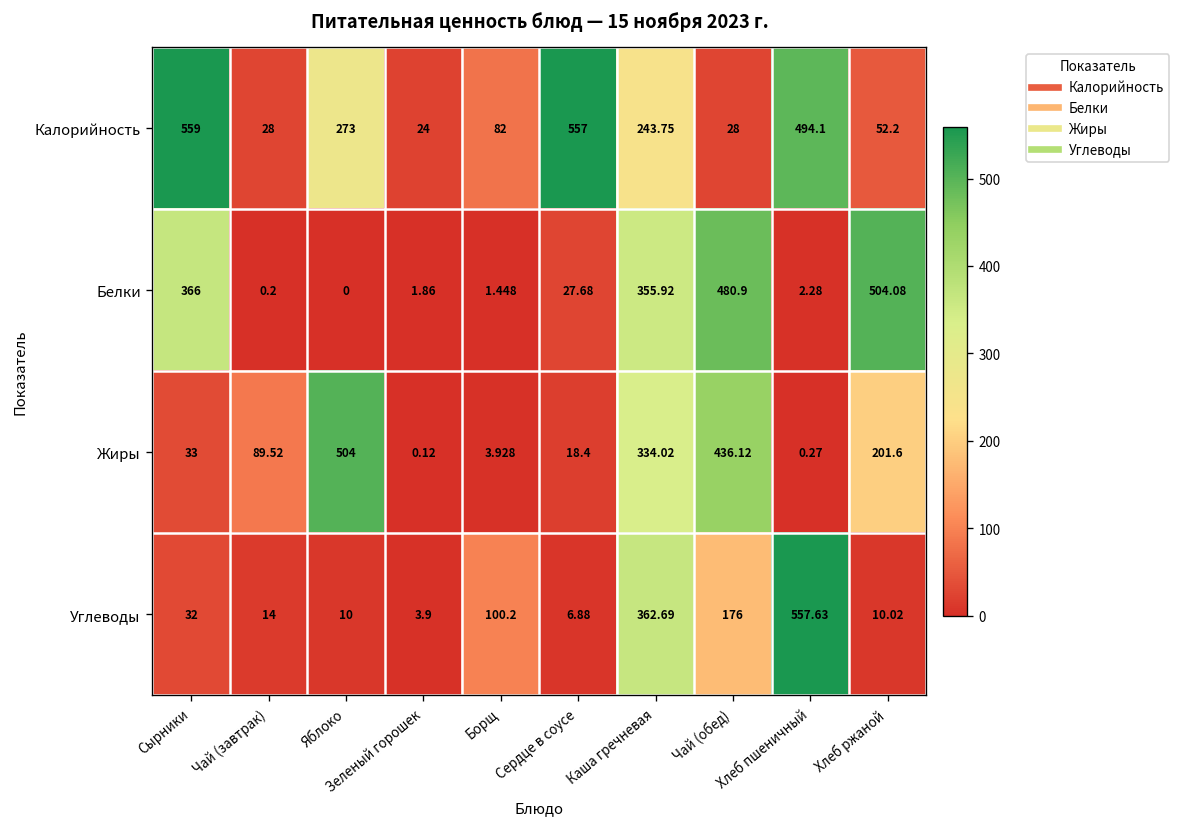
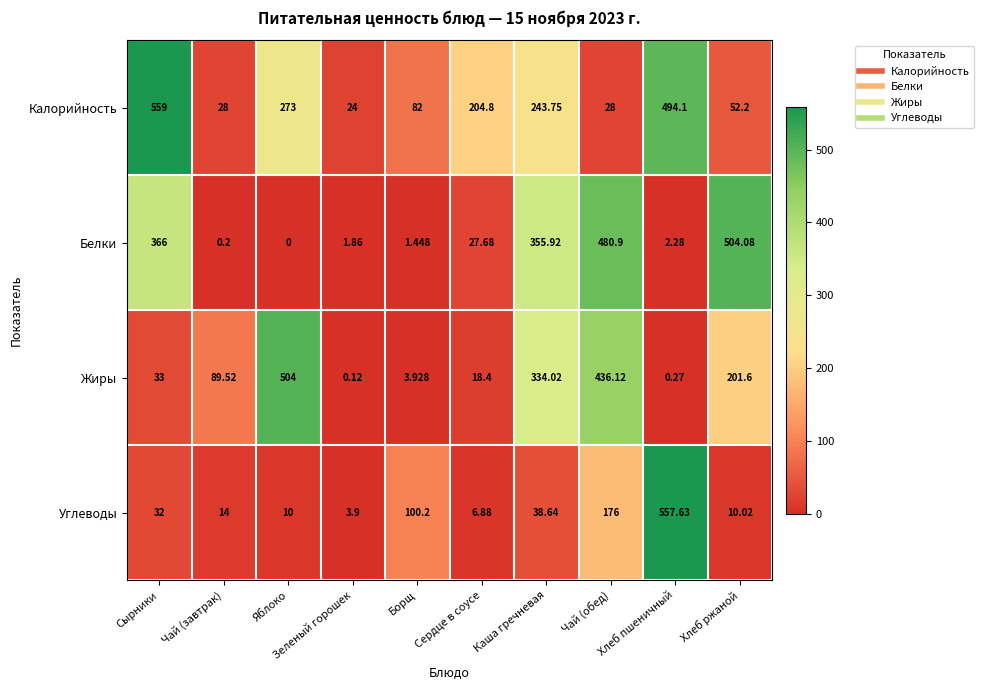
Калорийность, Сердце в соусе: 557 -> 204.8
Углеводы, Каша гречневая: 362.69 -> 38.64
